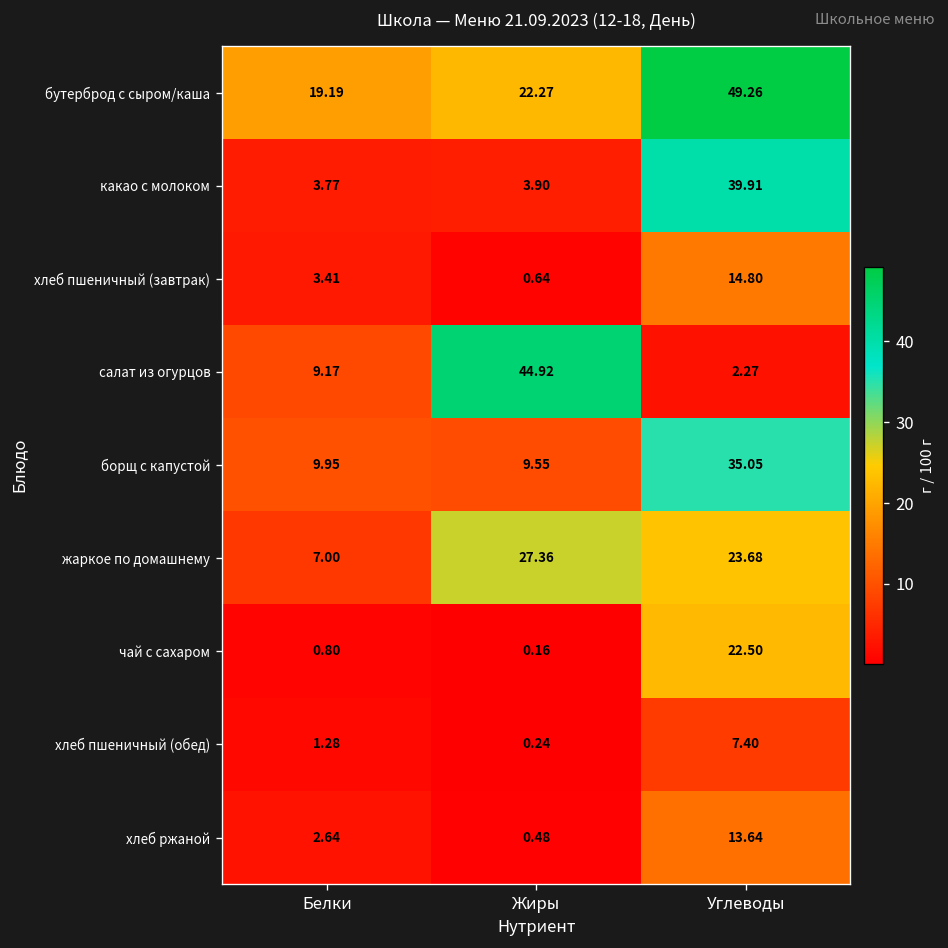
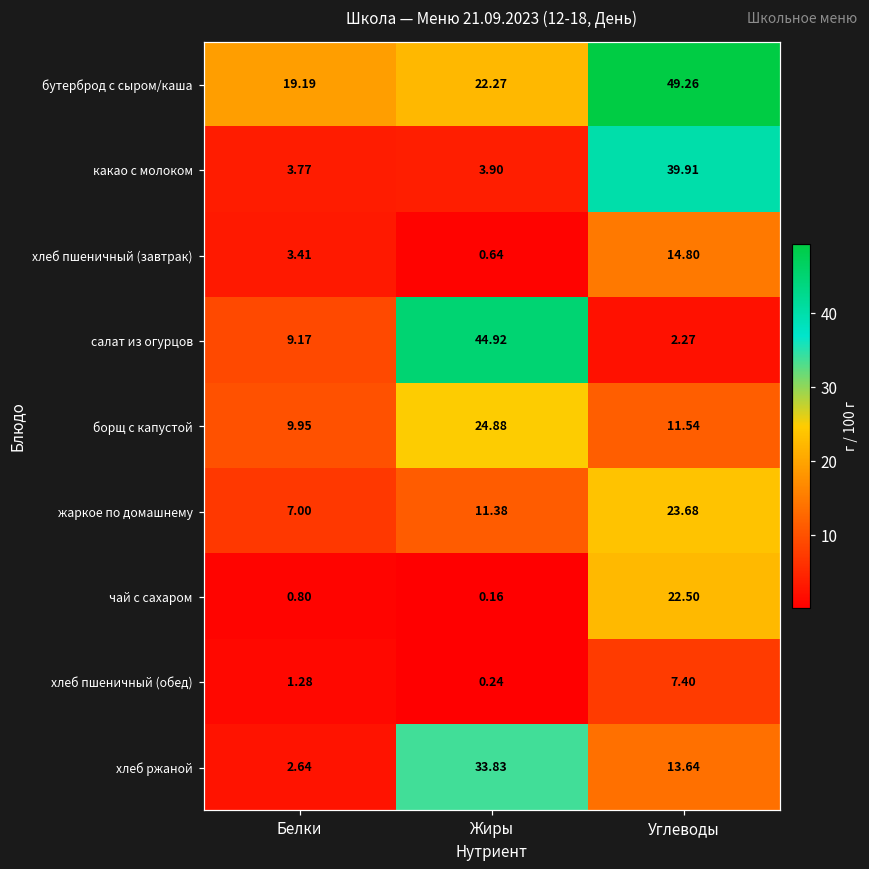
борщ с капустой, Жиры: 9.55 -> 24.88
борщ с капустой, Углеводы: 35.05 -> 11.54
жаркое по домашнему, Жиры: 27.36 -> 11.38
хлеб ржаной, Жиры: 0.48 -> 33.83
